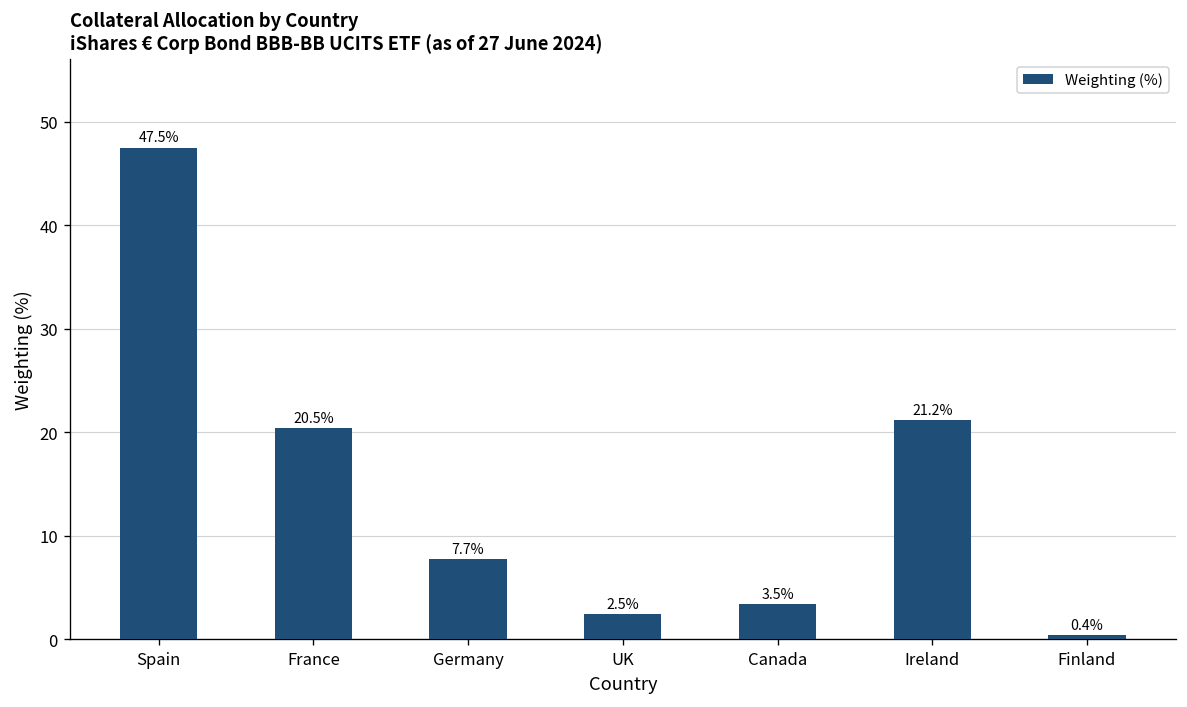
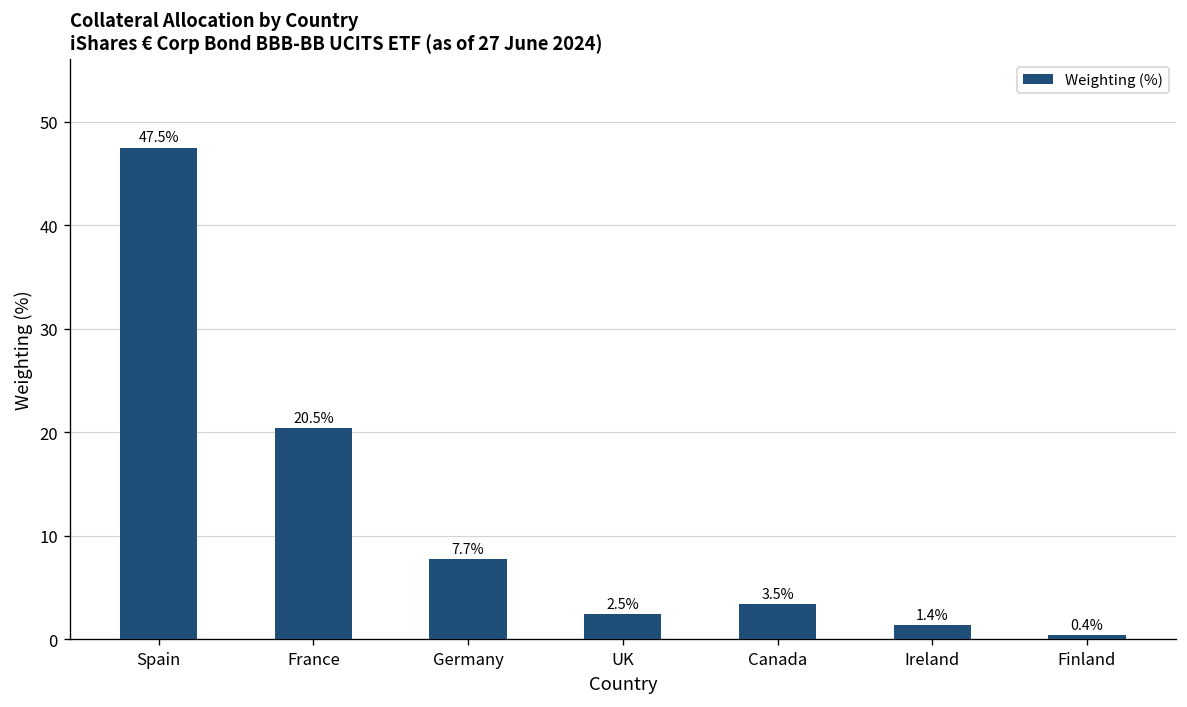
Ireland: 21.2% -> 1.4%
